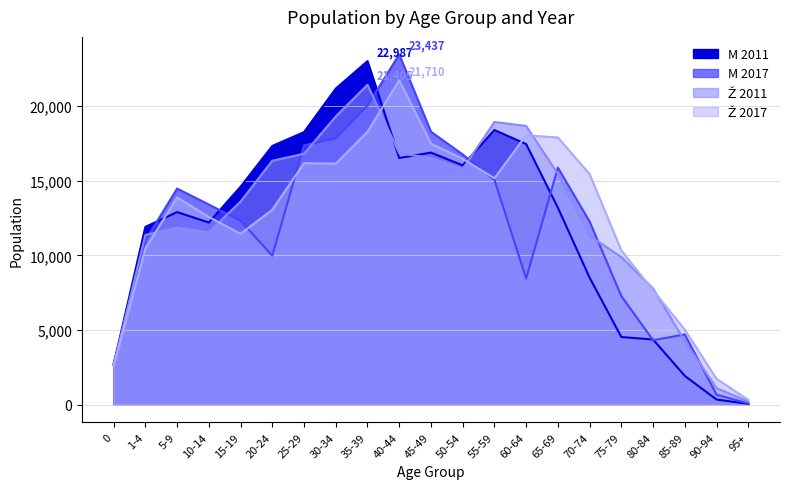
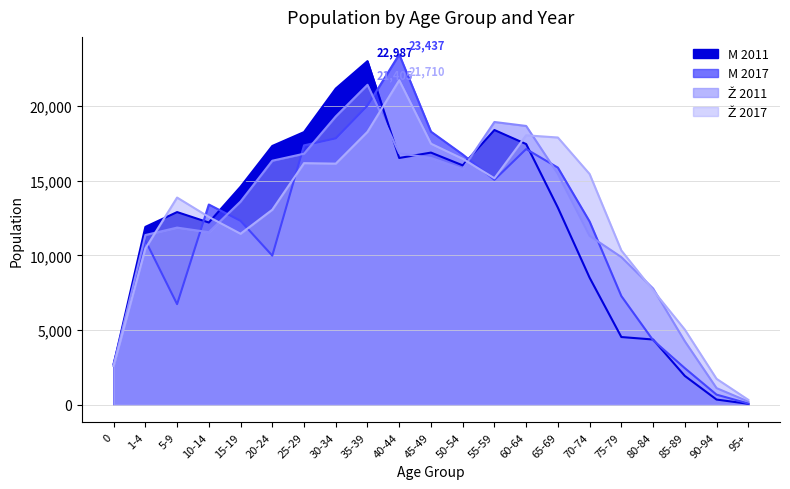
M 2017, 5-9: 14,500 -> 6,700
M 2017, 60-64: 8,400 -> 17,100
M 2017, 85-89: 4,700 -> 2,500
